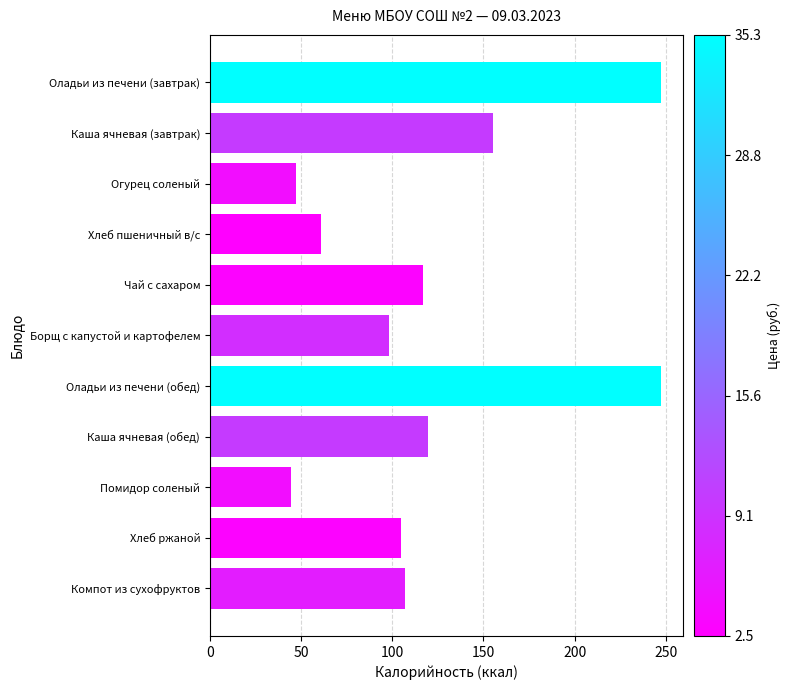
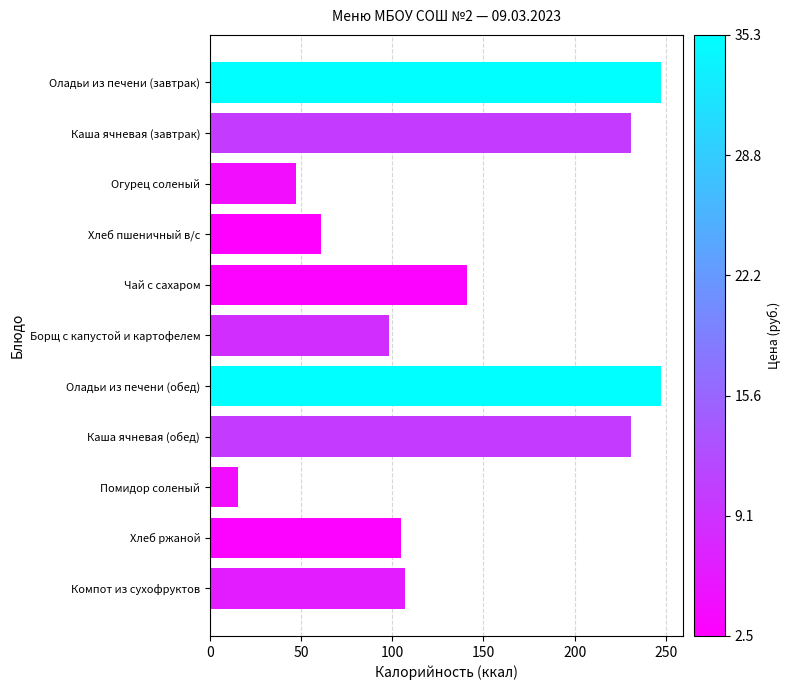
Каша ячневая (завтрак): 155 -> 231
Чай с сахаром: 117 -> 141
Каша ячневая (обед): 120 -> 231
Помидор соленый: 45 -> 15
